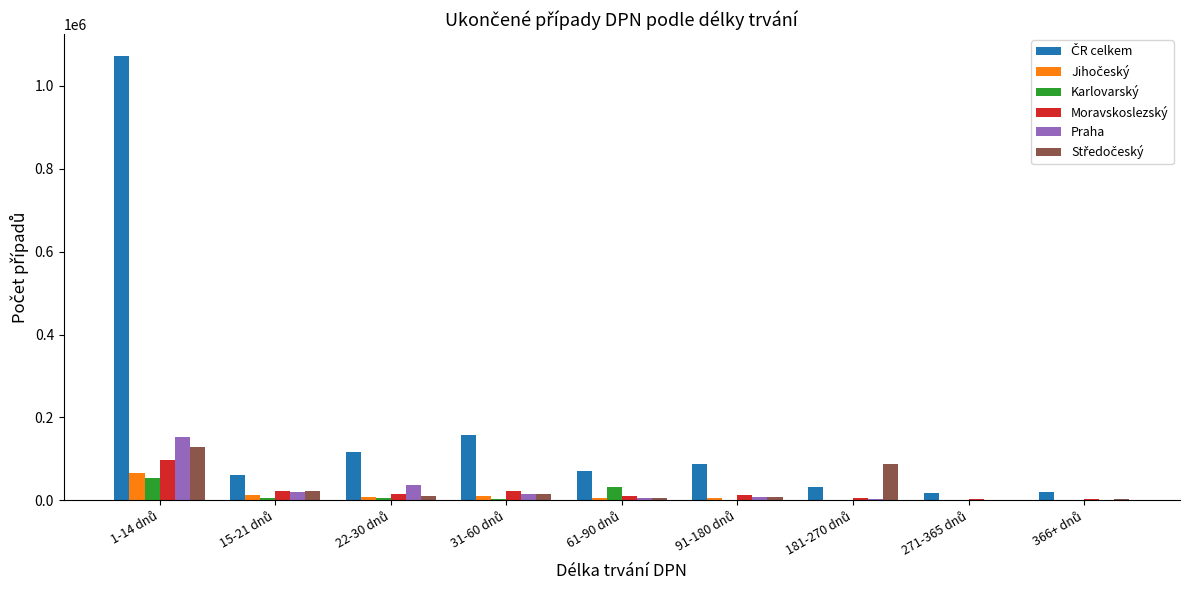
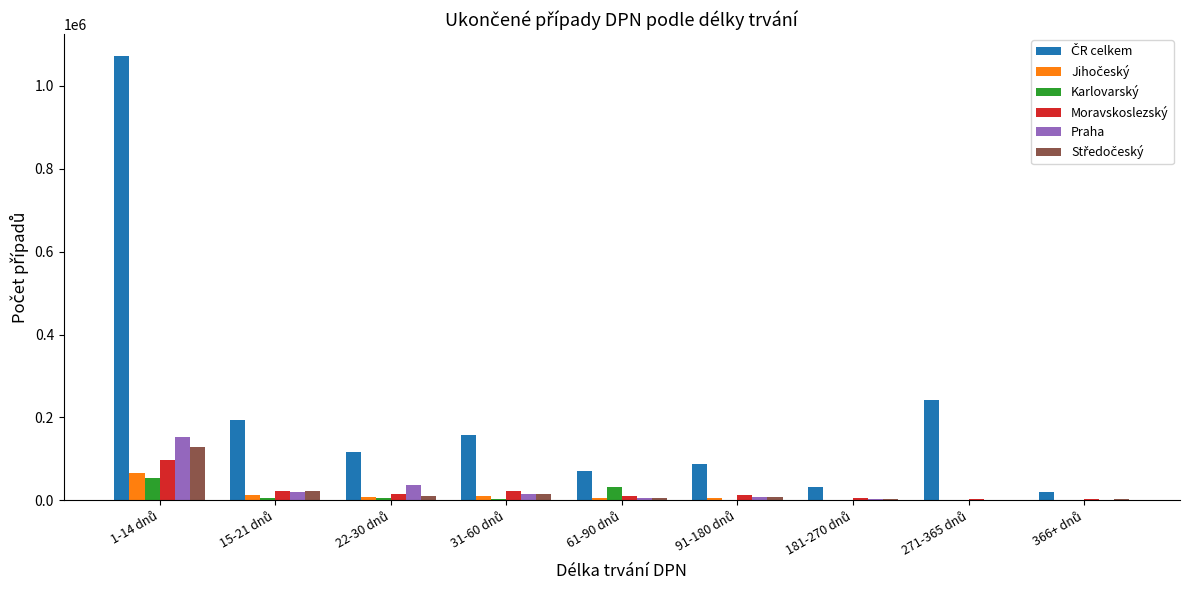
ČR celkem, 15-21 dnů: 60000 -> 190000
Středočeský, 181-270 dnů: 90000 -> 0
ČR celkem, 271-365 dnů: 20000 -> 240000
